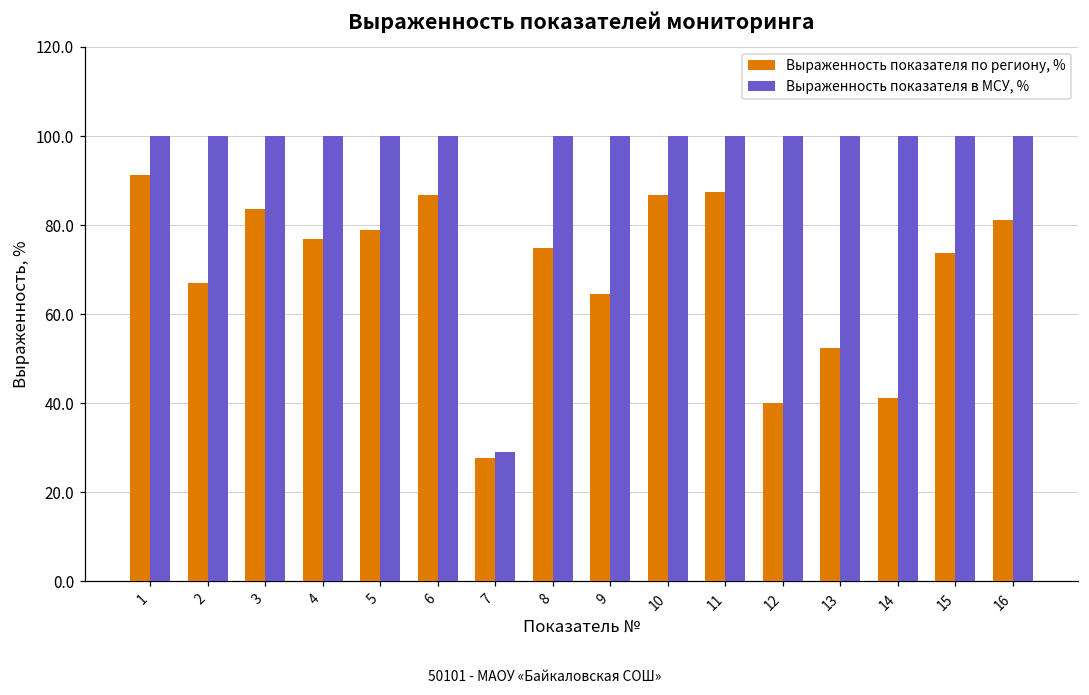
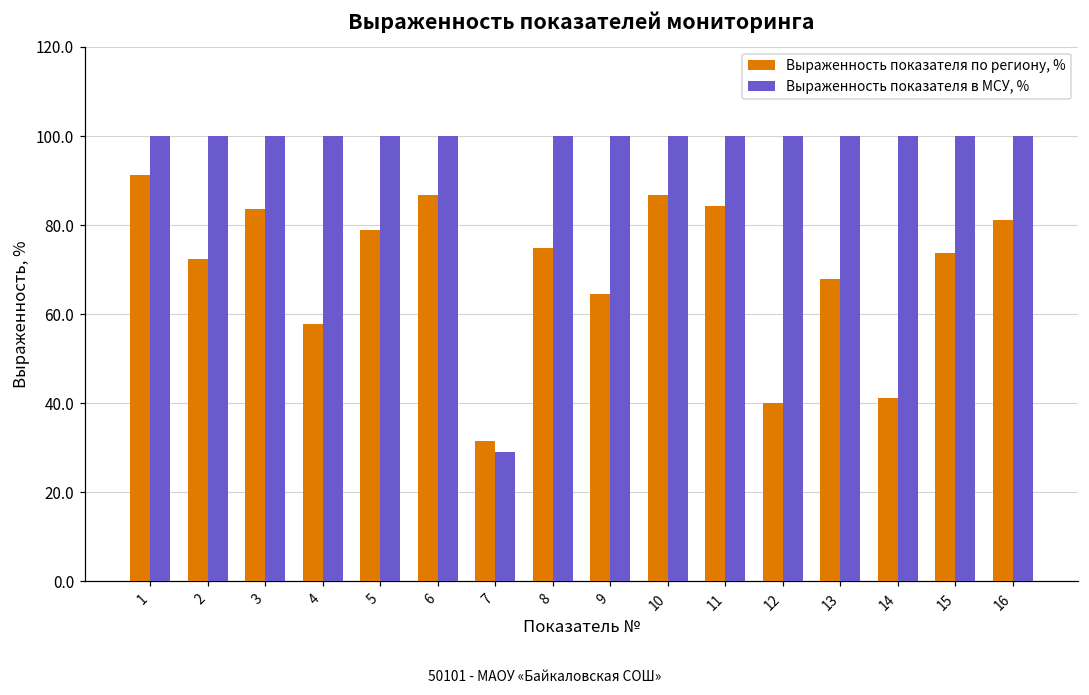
Выраженность показателя по региону, %, 2: 67 -> 72
Выраженность показателя по региону, %, 4: 77 -> 58
Выраженность показателя по региону, %, 7: 28 -> 31
Выраженность показателя по региону, %, 11: 87 -> 84
Выраженность показателя по региону, %, 13: 52 -> 68
